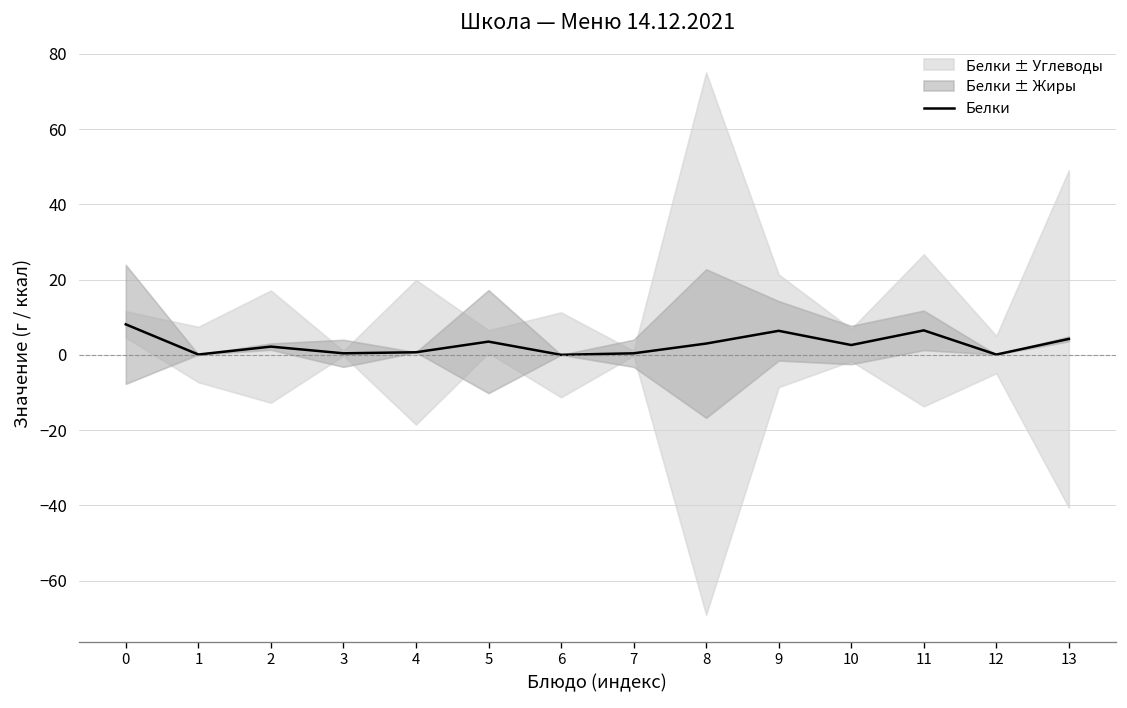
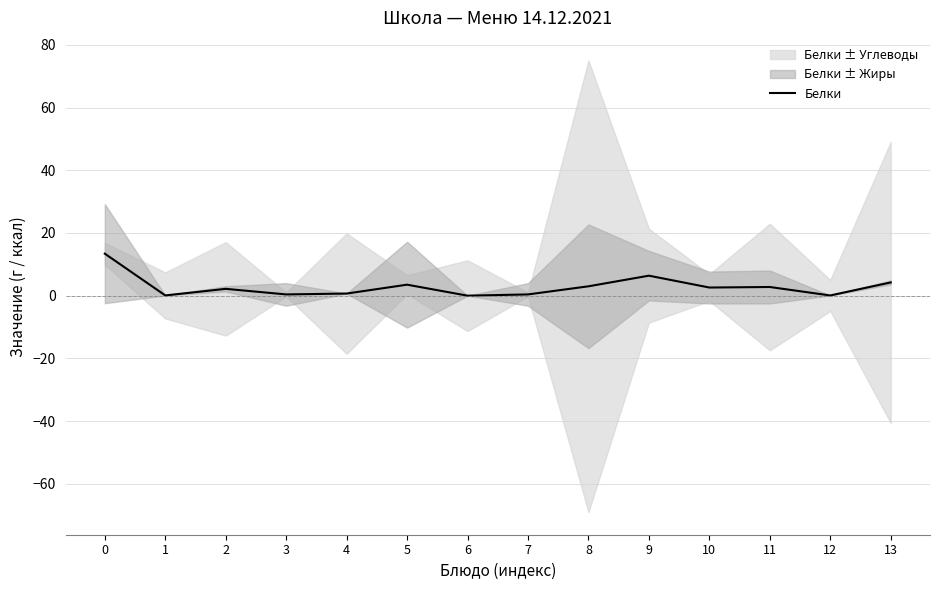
Белки, 0: 8 -> 13
Белки, 11: 7 -> 3
